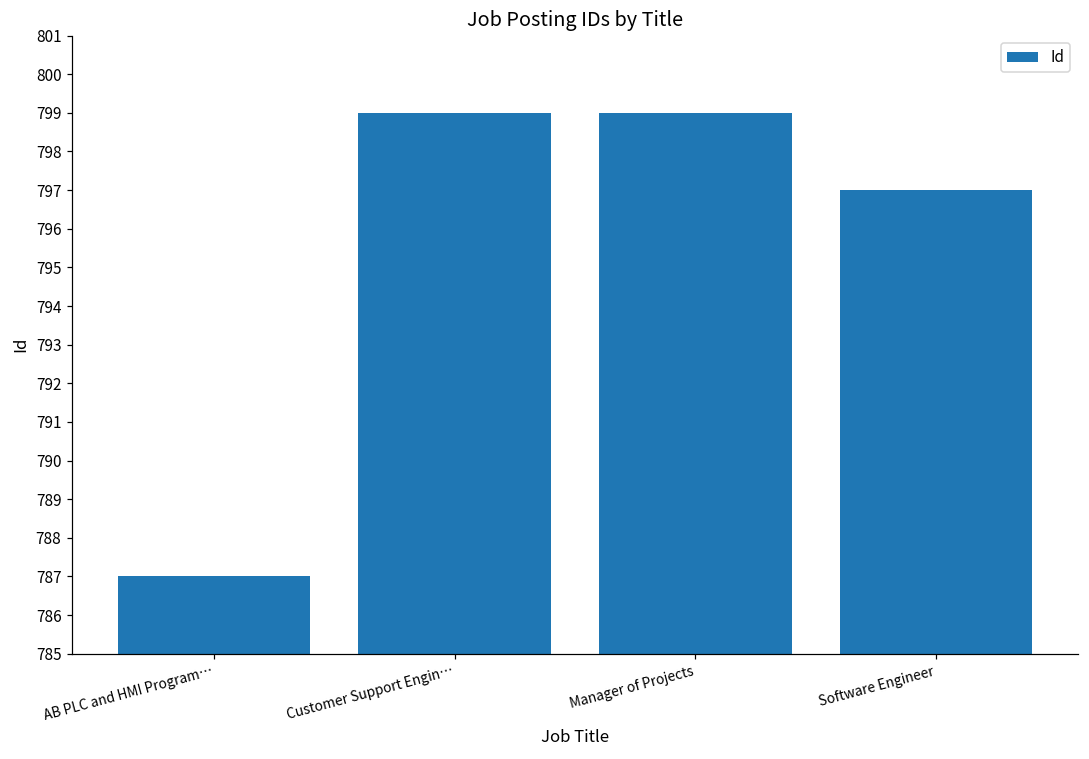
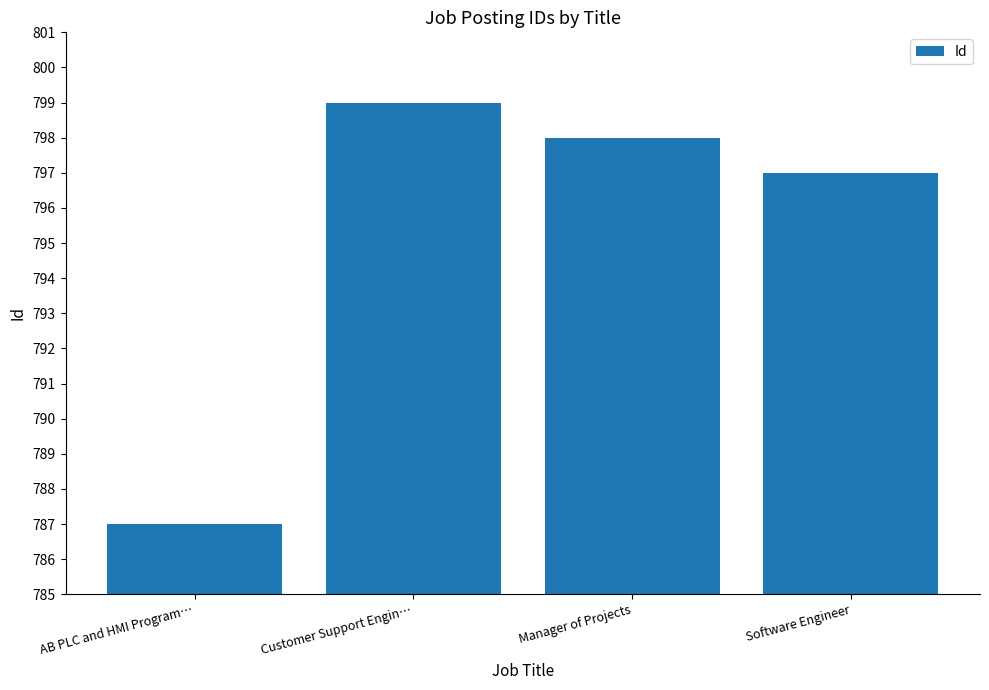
Manager of Projects: 799 -> 798
